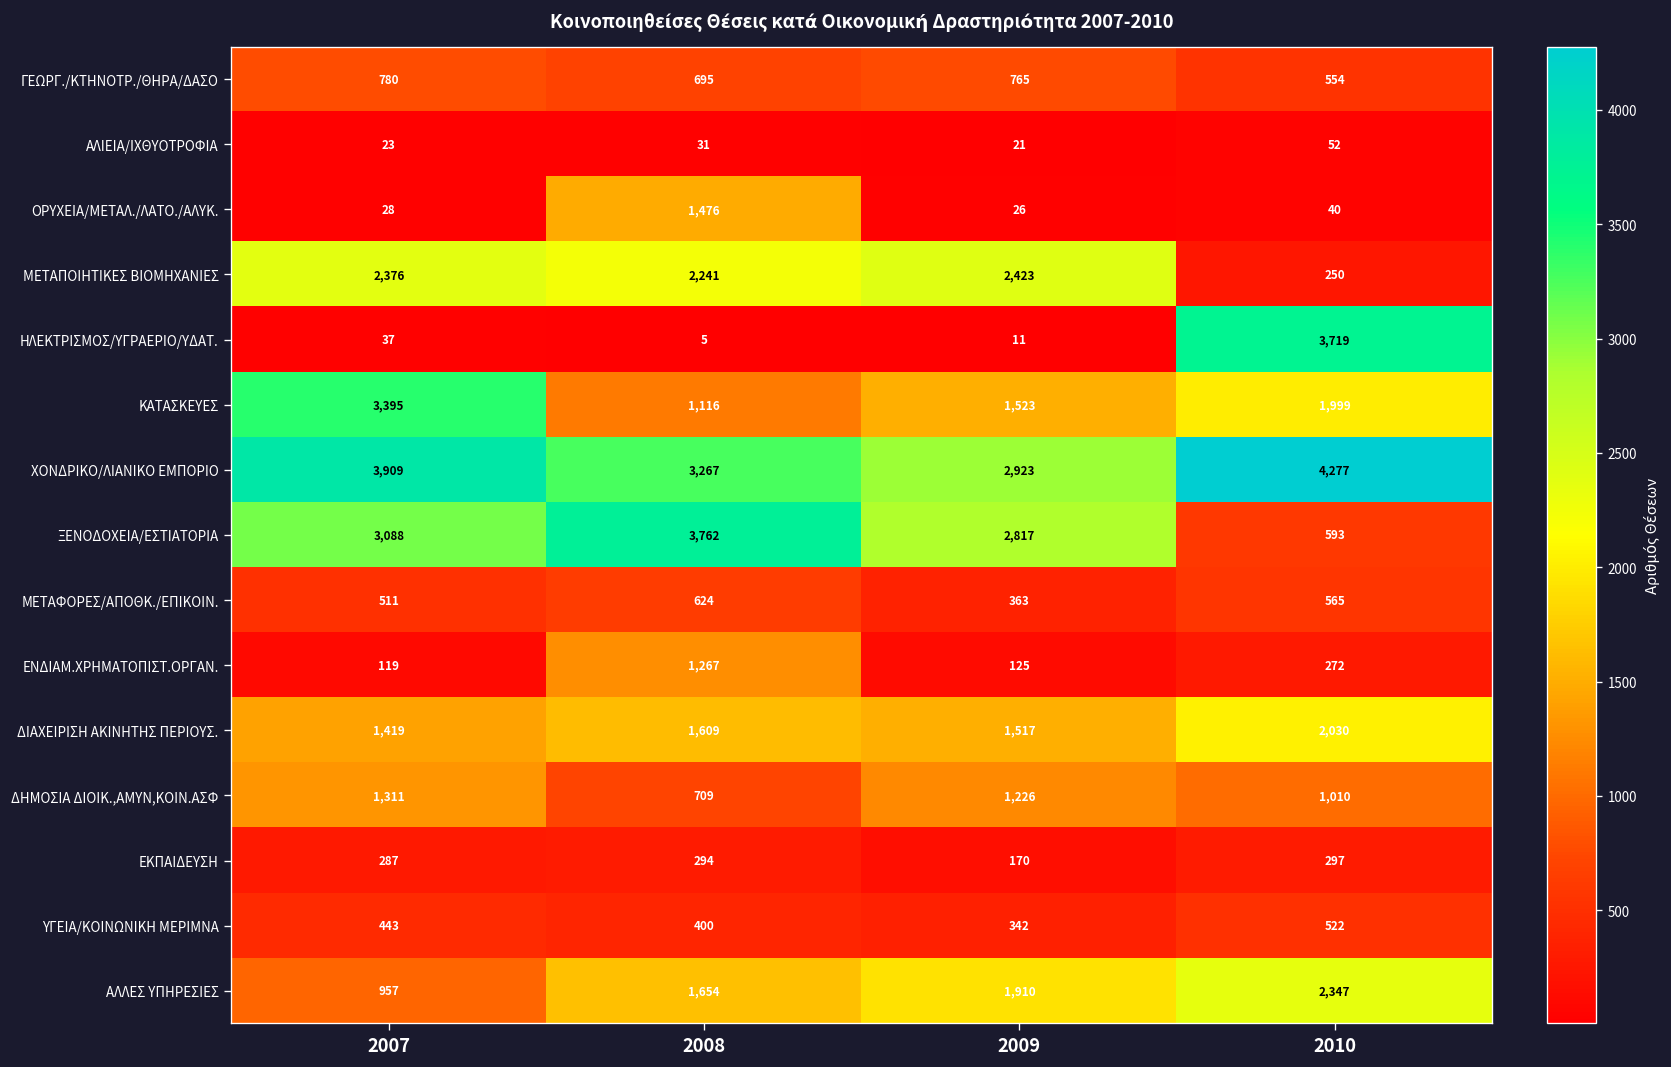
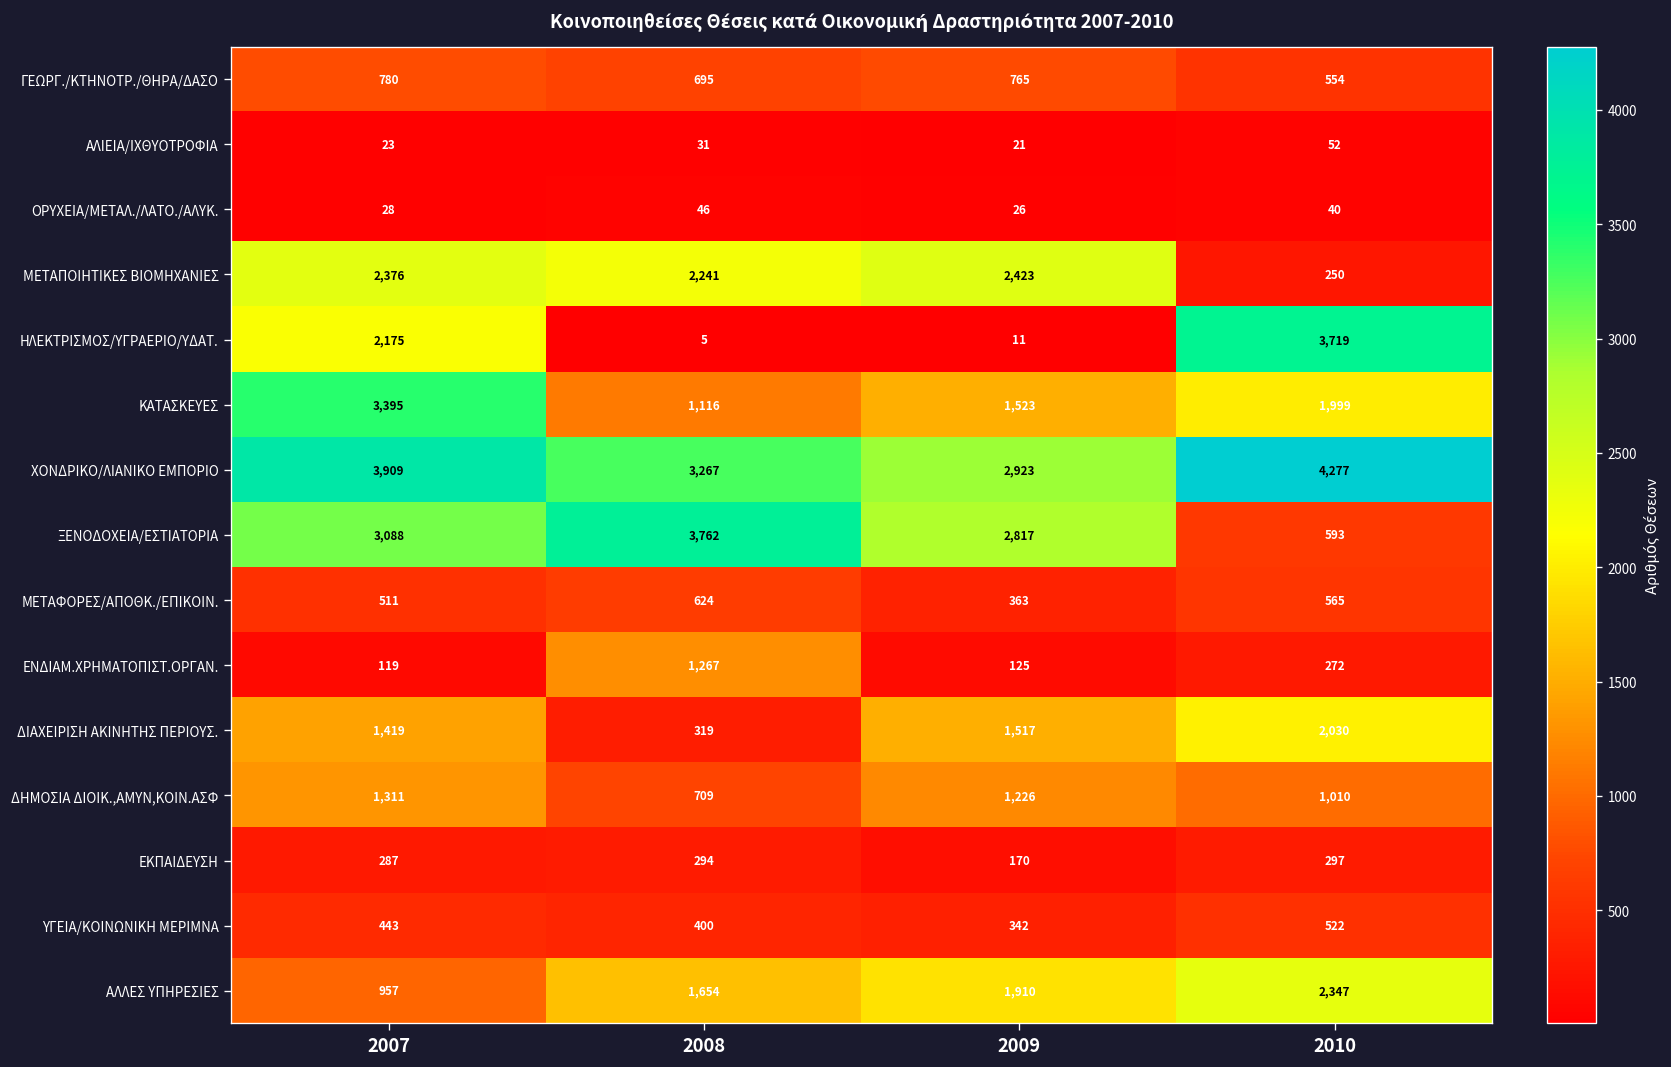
ΟΡΥΧΕΙΑ/ΜΕΤΑΛ./ΛΑΤΟ./ΑΛΥΚ., 2008: 1,476 -> 46
ΗΛΕΚΤΡΙΣΜΟΣ/ΥΓΡΑΕΡΙΟ/ΥΔΑΤ., 2007: 37 -> 2,175
ΔΙΑΧΕΙΡΙΣΗ ΑΚΙΝΗΤΗΣ ΠΕΡΙΟΥΣ., 2008: 1,609 -> 319
